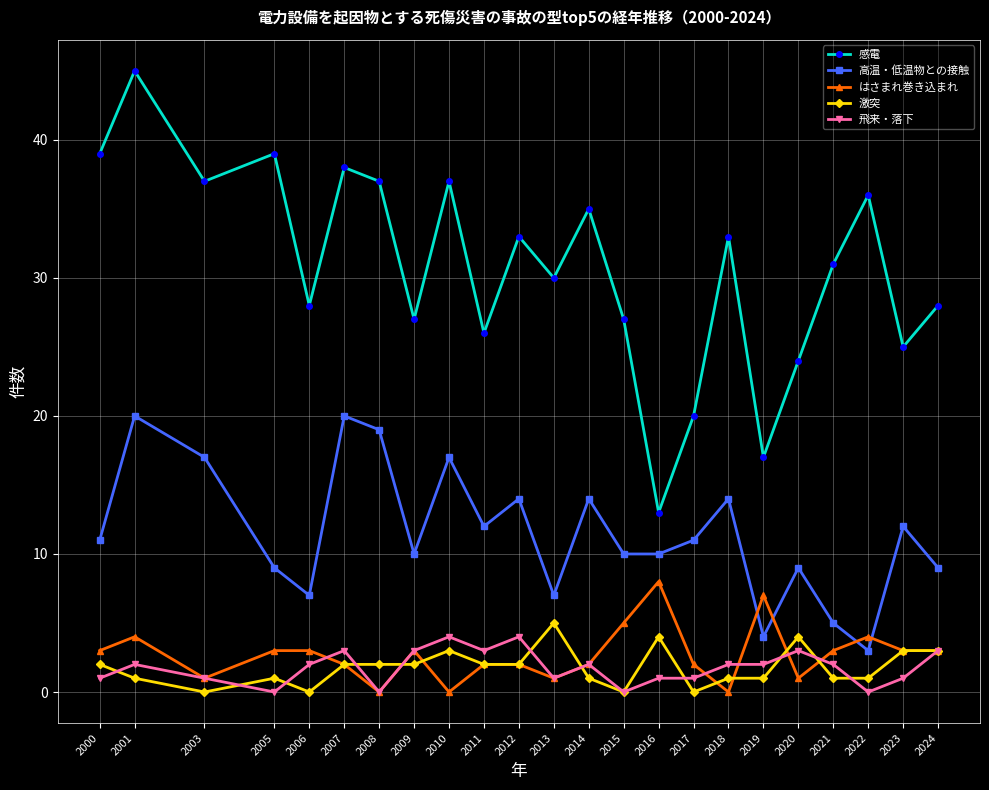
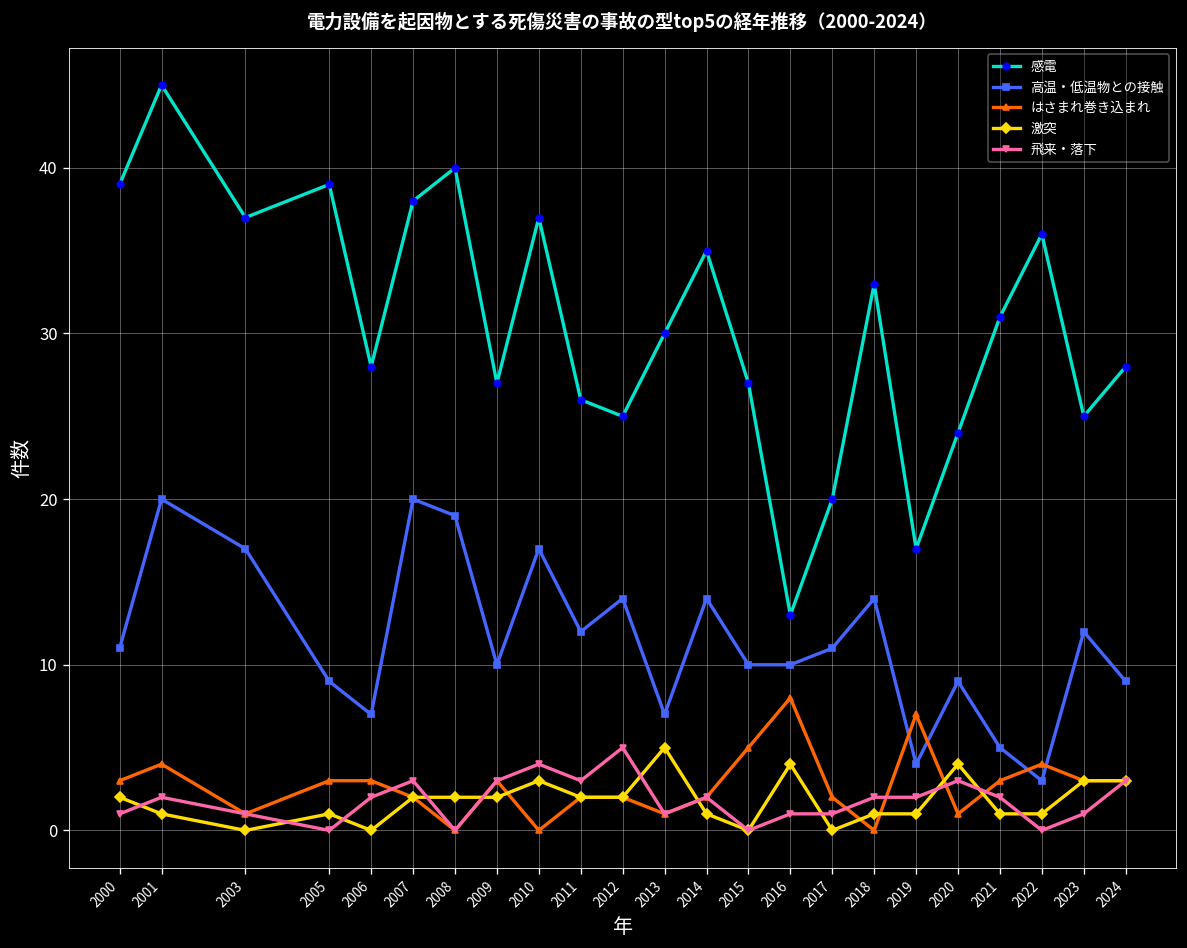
感電, 2008: 37 -> 40
感電, 2012: 33 -> 25
飛来・落下, 2012: 4 -> 5
